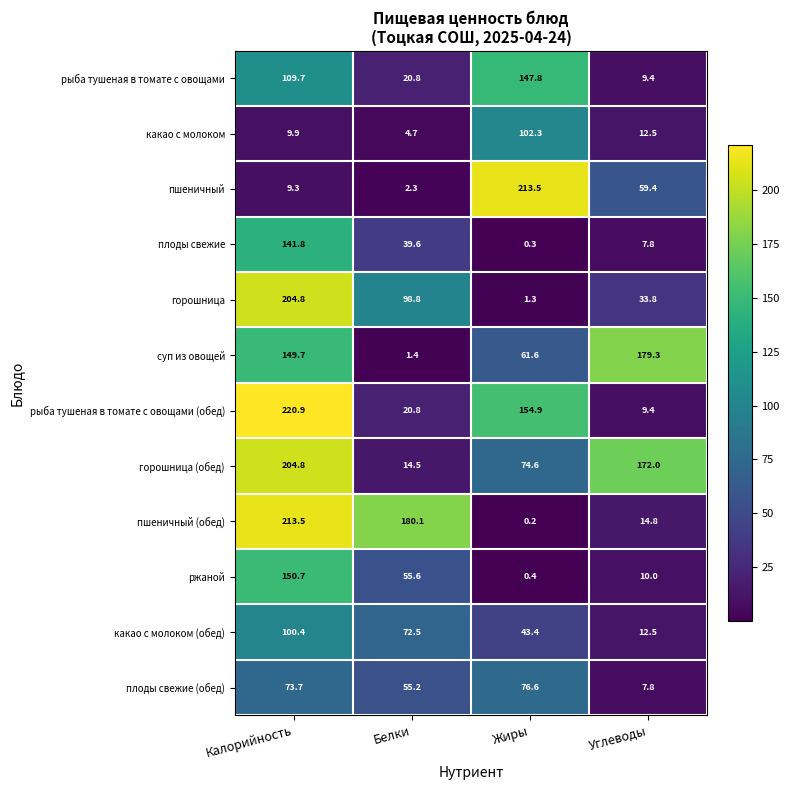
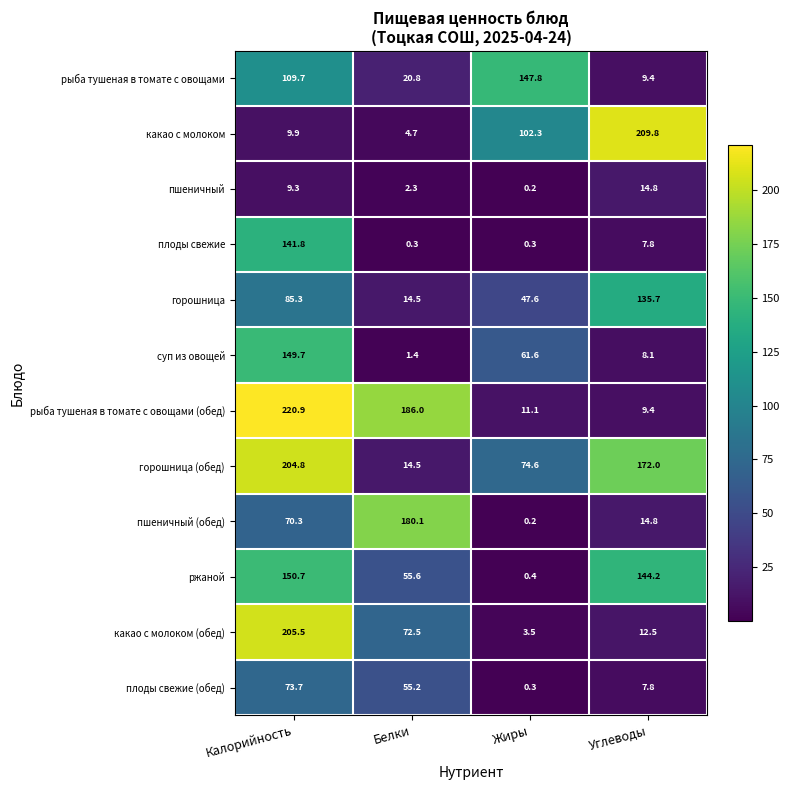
какао с молоком, Углеводы: 12.5 -> 209.8
пшеничный, Жиры: 213.5 -> 0.2
пшеничный, Углеводы: 59.4 -> 14.8
плоды свежие, Белки: 39.6 -> 0.3
горошница, Калорийность: 204.8 -> 85.3
горошница, Белки: 98.8 -> 14.5
горошница, Жиры: 1.3 -> 47.6
горошница, Углеводы: 33.8 -> 135.7
суп из овощей, Углеводы: 179.3 -> 8.1
рыба тушеная в томате с овощами (обед), Белки: 20.8 -> 186.0
рыба тушеная в томате с овощами (обед), Жиры: 154.9 -> 11.1
пшеничный (обед), Калорийность: 213.5 -> 70.3
ржаной, Углеводы: 10.0 -> 144.2
какао с молоком (обед), Калорийность: 100.4 -> 205.5
какао с молоком (обед), Жиры: 43.4 -> 3.5
плоды свежие (обед), Жиры: 76.6 -> 0.3
